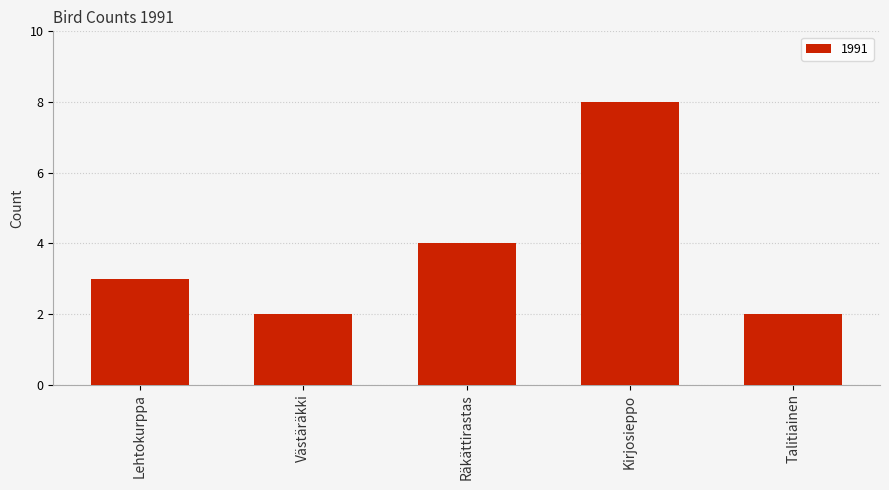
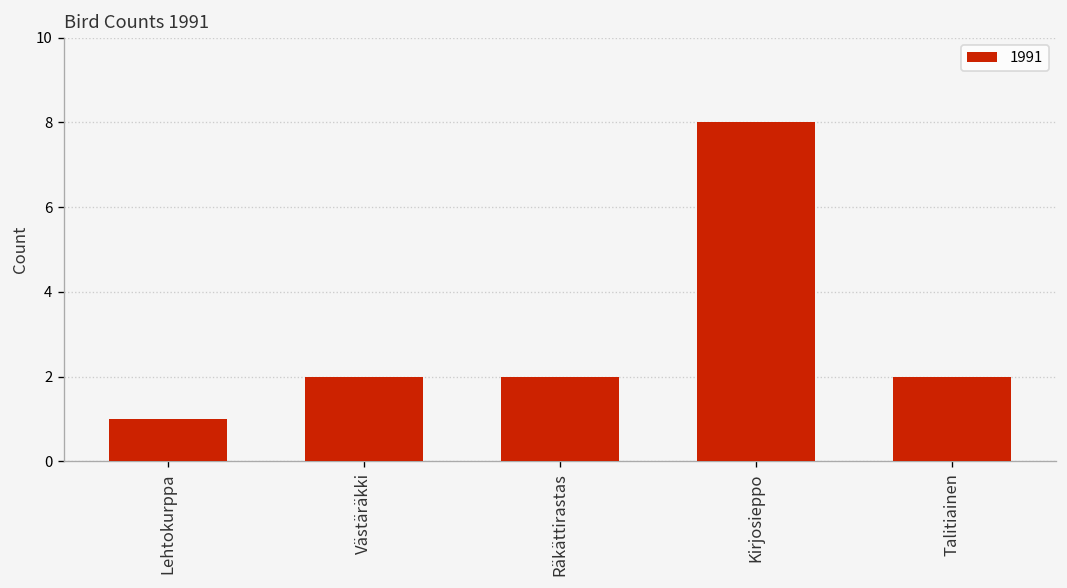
Lehtokurppa: 3 -> 1
Räkättirastas: 4 -> 2
